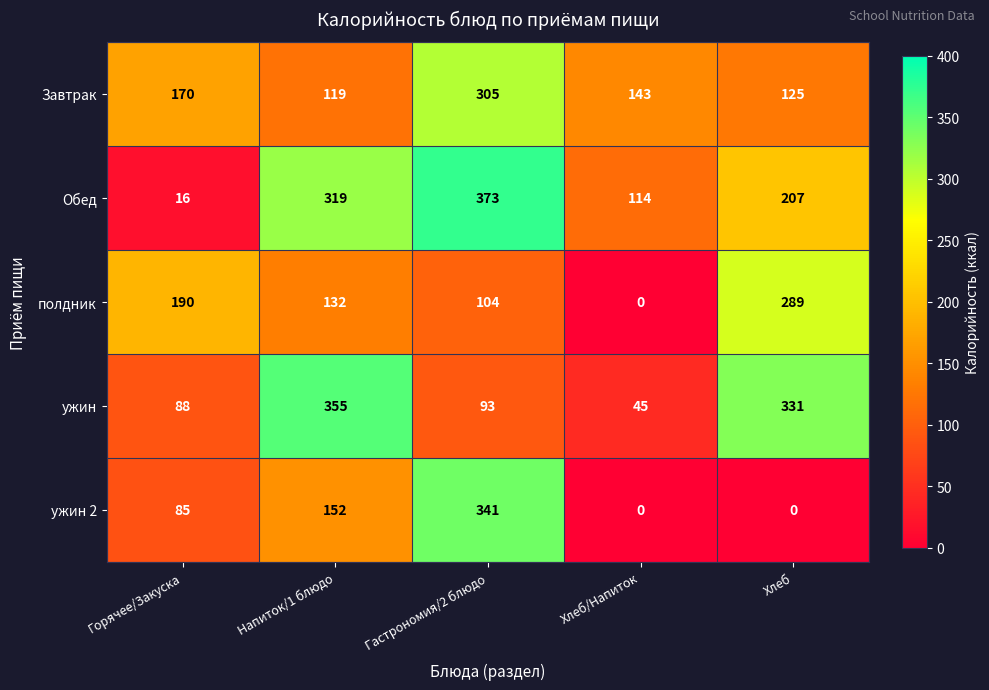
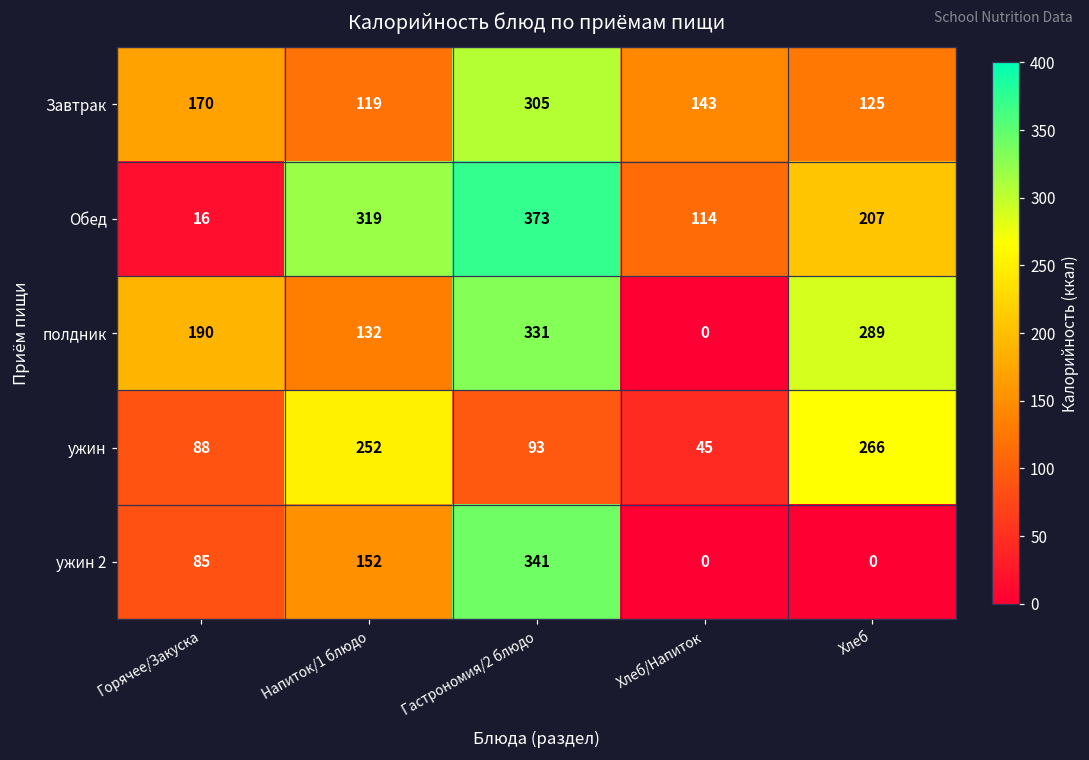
полдник, Гастрономия/2 блюдо: 104 -> 331
ужин, Напиток/1 блюдо: 355 -> 252
ужин, Хлеб: 331 -> 266
